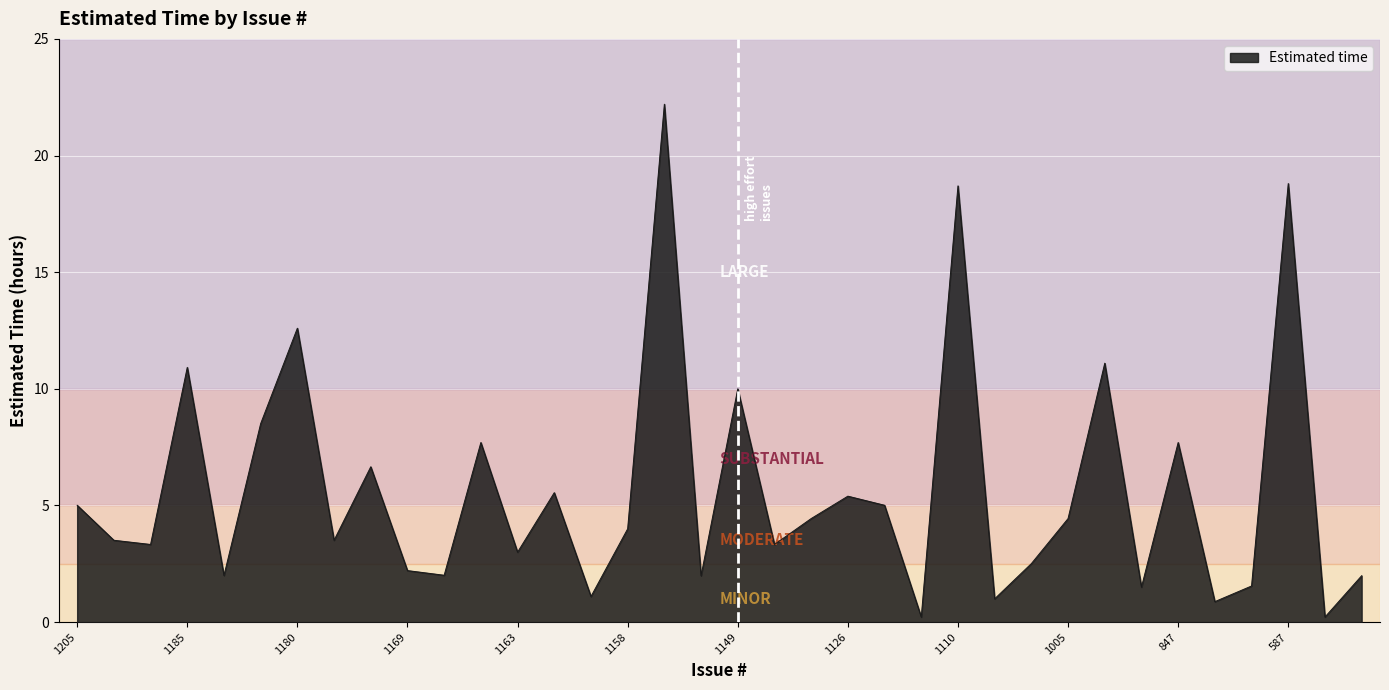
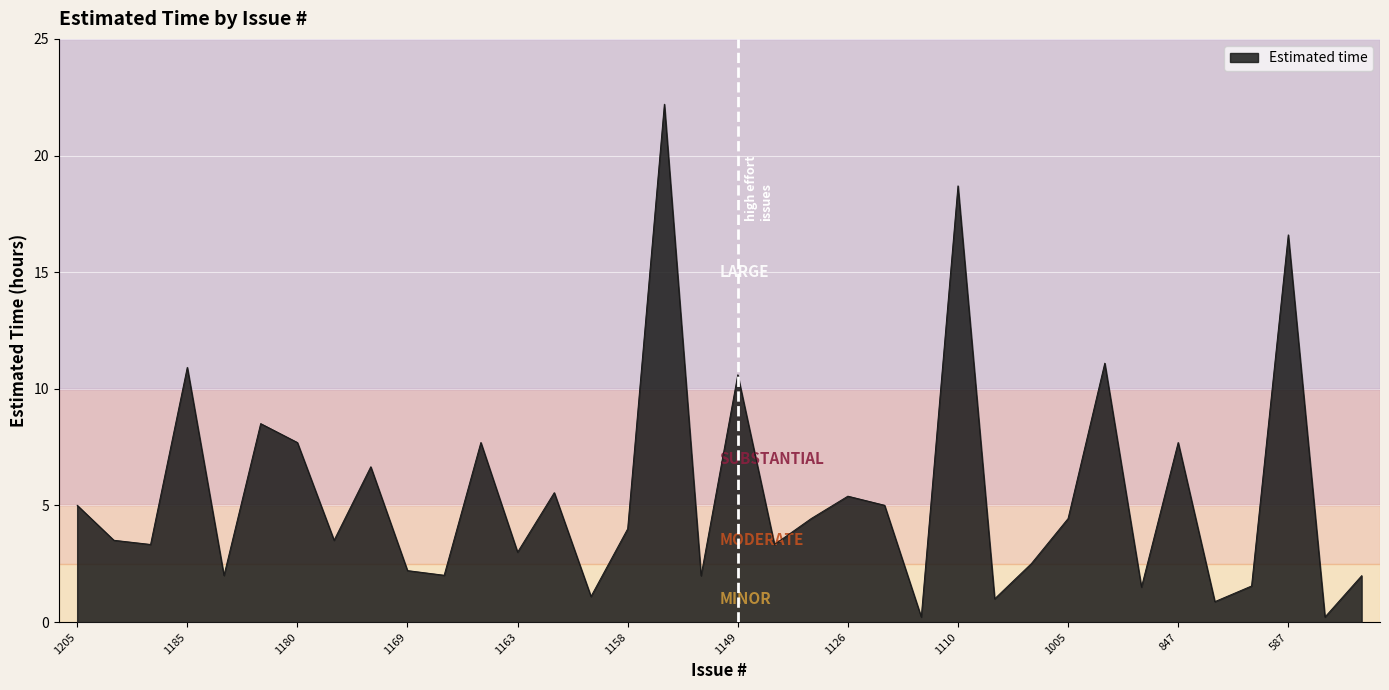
1180: 12.6 -> 7.7
1149: 10.0 -> 10.6
587: 18.8 -> 16.6
